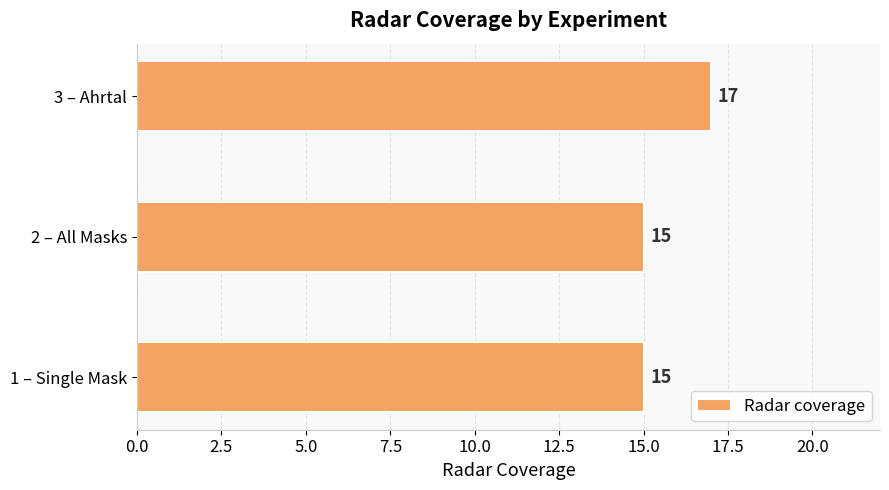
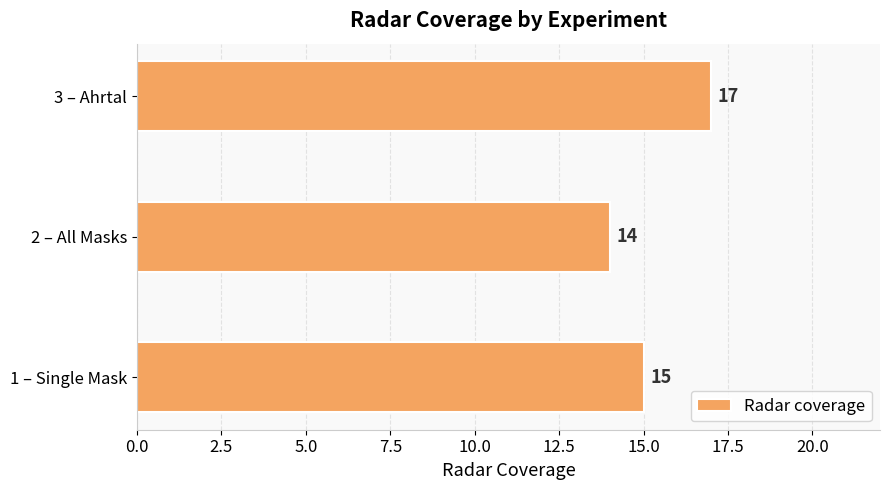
2 – All Masks: 15 -> 14
